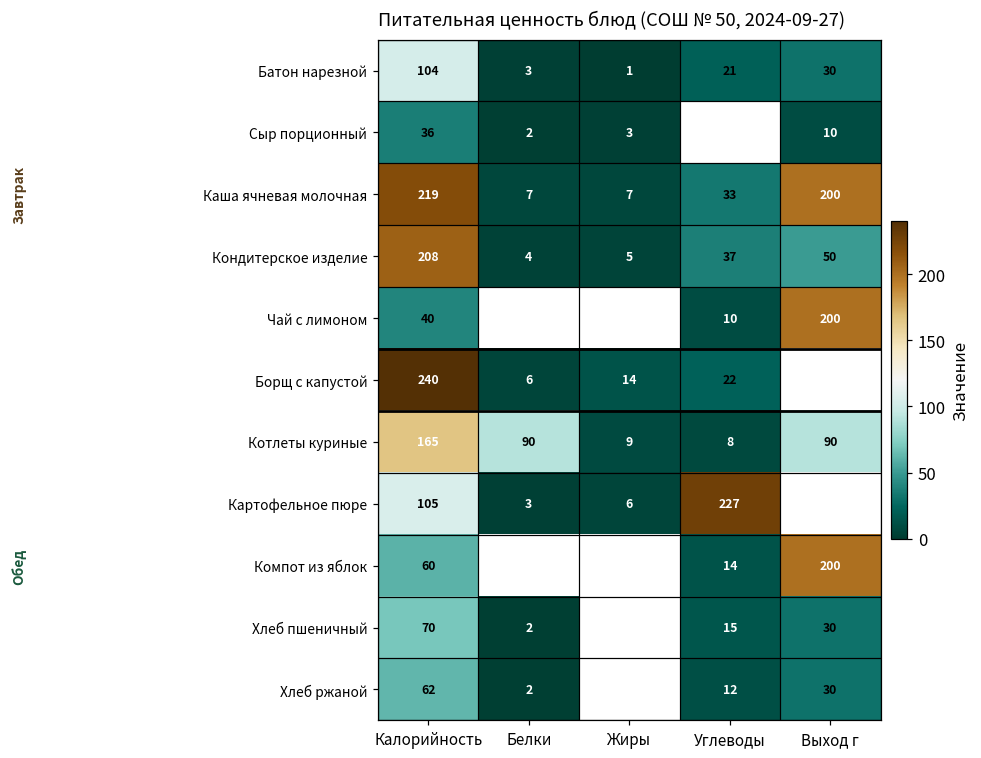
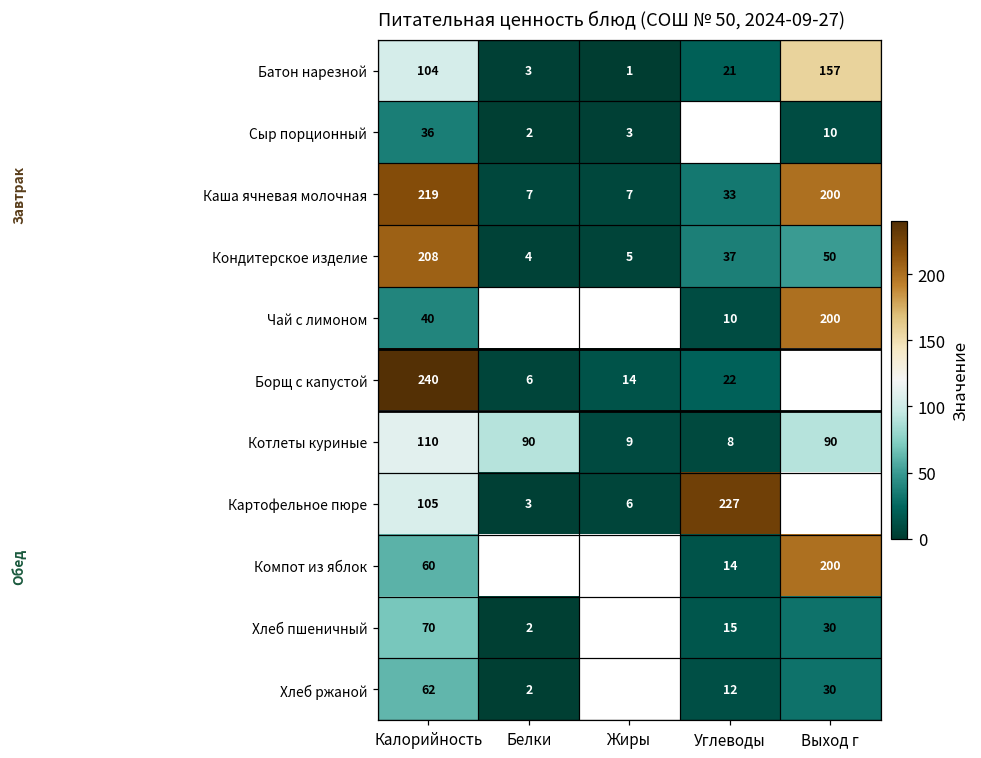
Батон нарезной, Выход г: 30 -> 157
Котлеты куриные, Калорийность: 165 -> 110
